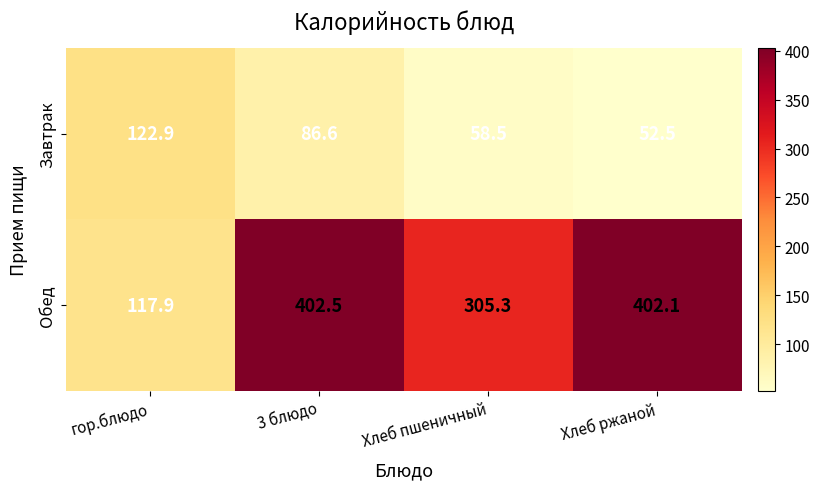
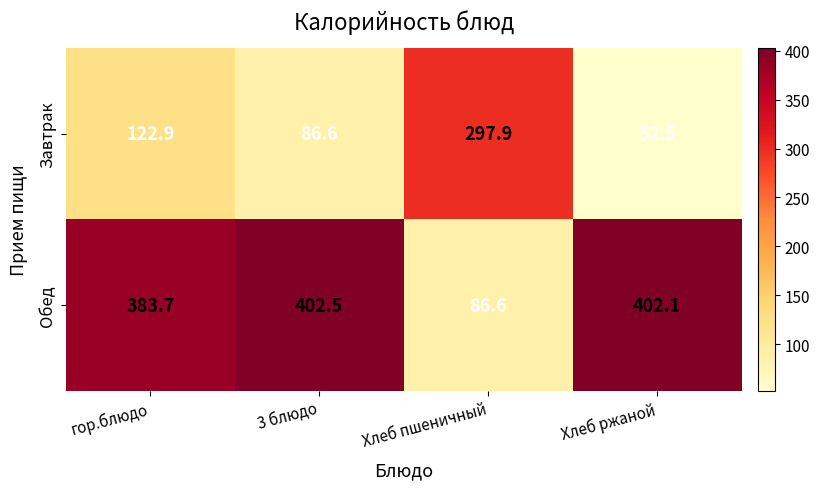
Завтрак, Хлеб пшеничный: 58.5 -> 297.9
Обед, гор.блюдо: 117.9 -> 383.7
Обед, Хлеб пшеничный: 305.3 -> 86.6
